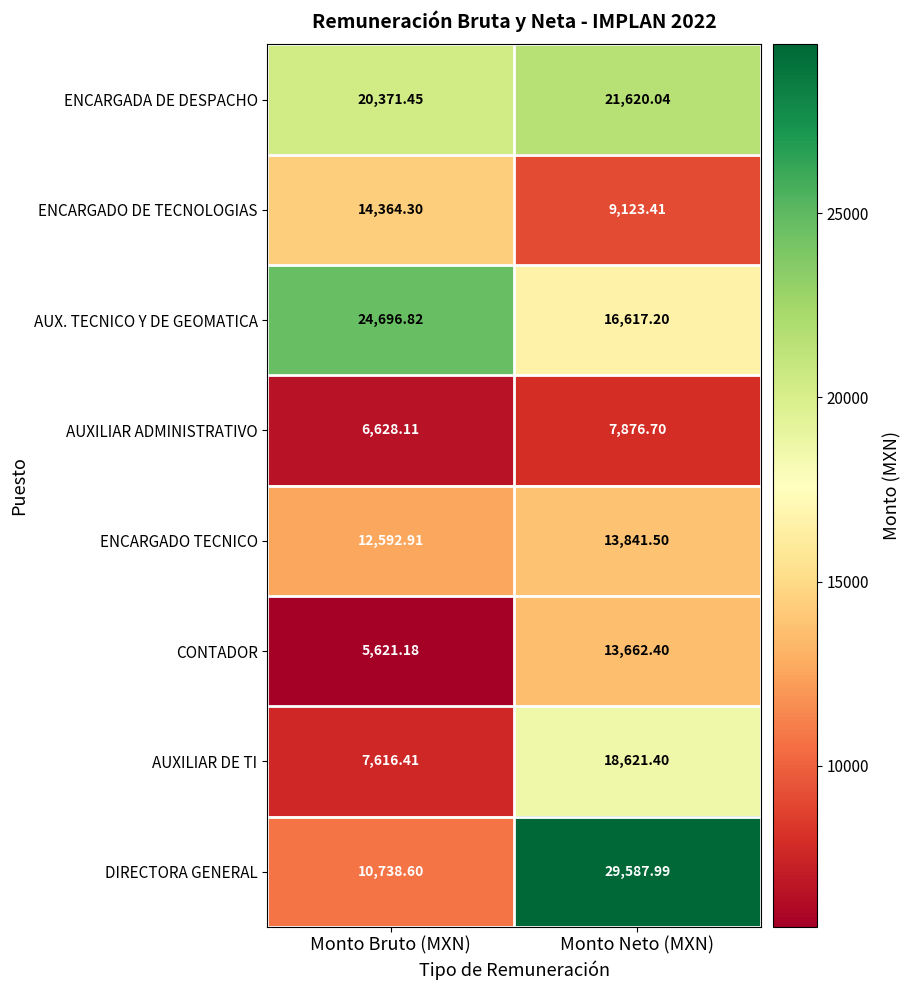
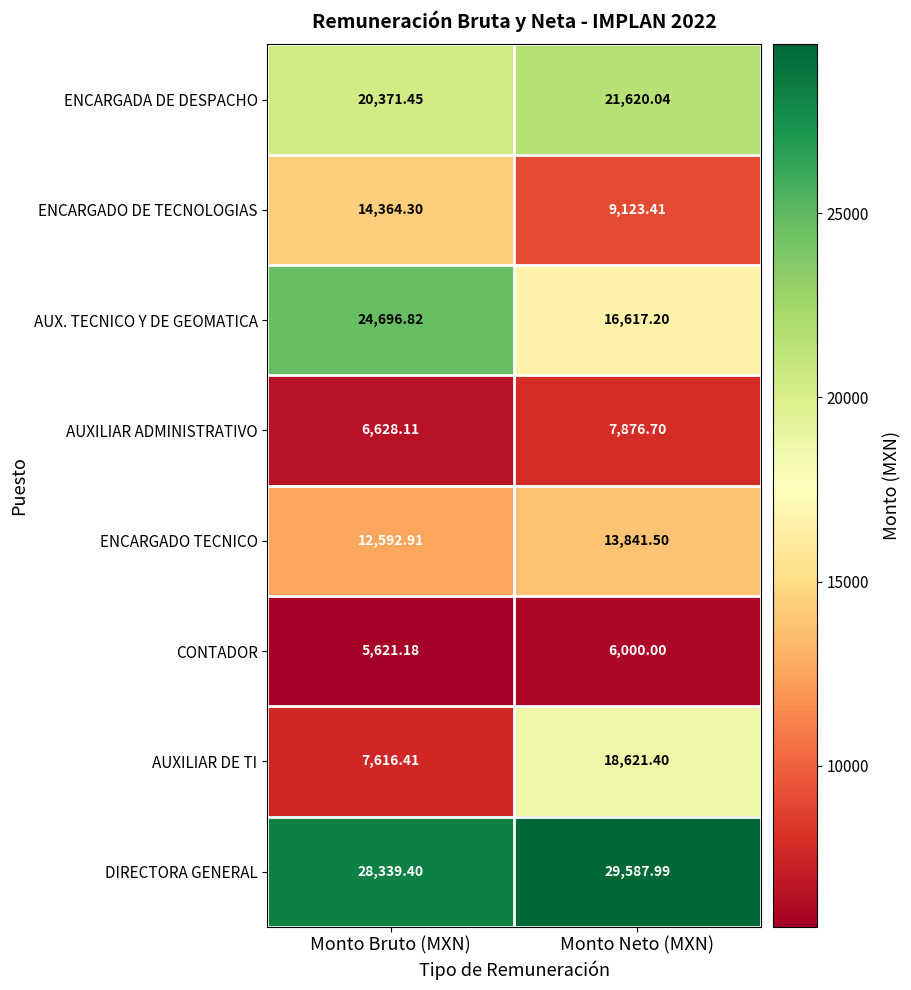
CONTADOR, Monto Neto (MXN): 13,662.40 -> 6,000.00
DIRECTORA GENERAL, Monto Bruto (MXN): 10,738.60 -> 28,339.40
